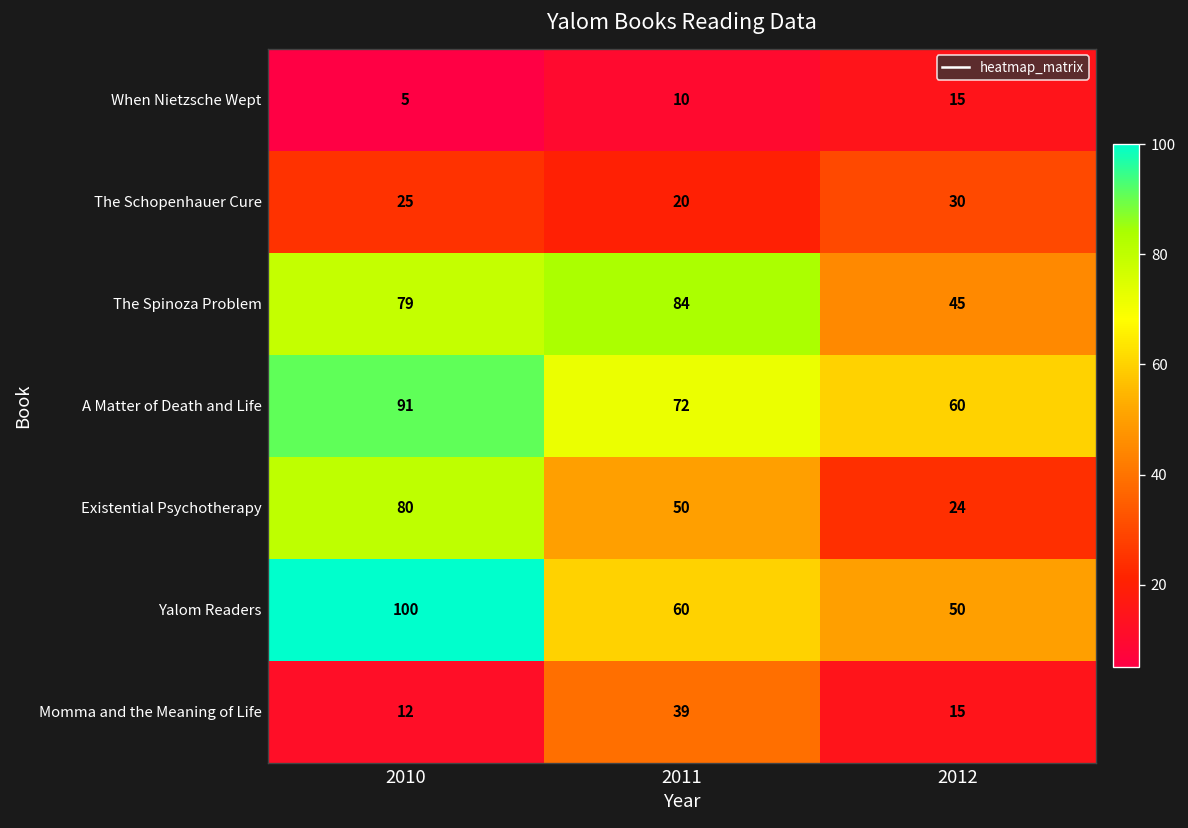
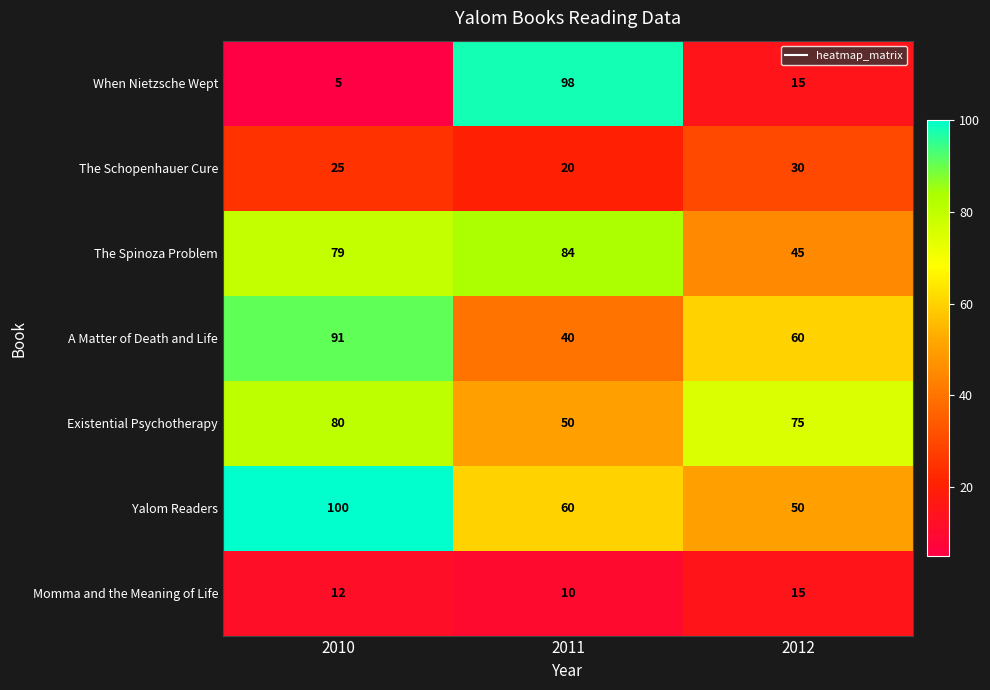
When Nietzsche Wept, 2011: 10 -> 98
A Matter of Death and Life, 2011: 72 -> 40
Existential Psychotherapy, 2012: 24 -> 75
Momma and the Meaning of Life, 2011: 39 -> 10
